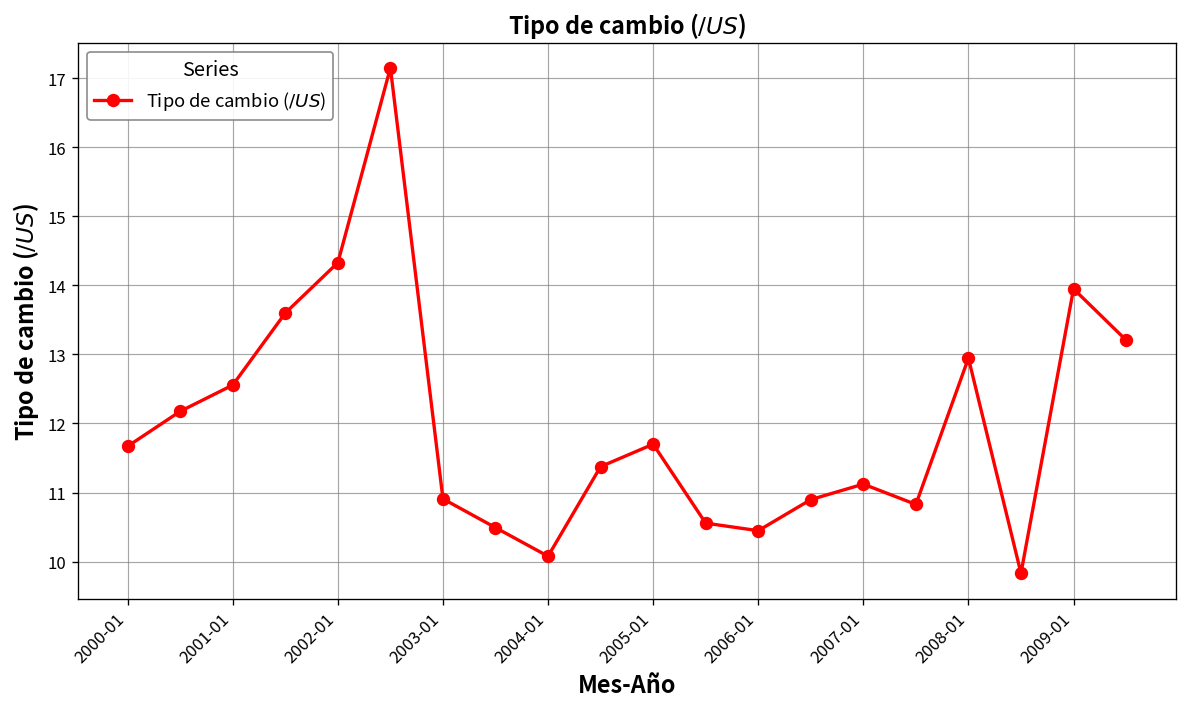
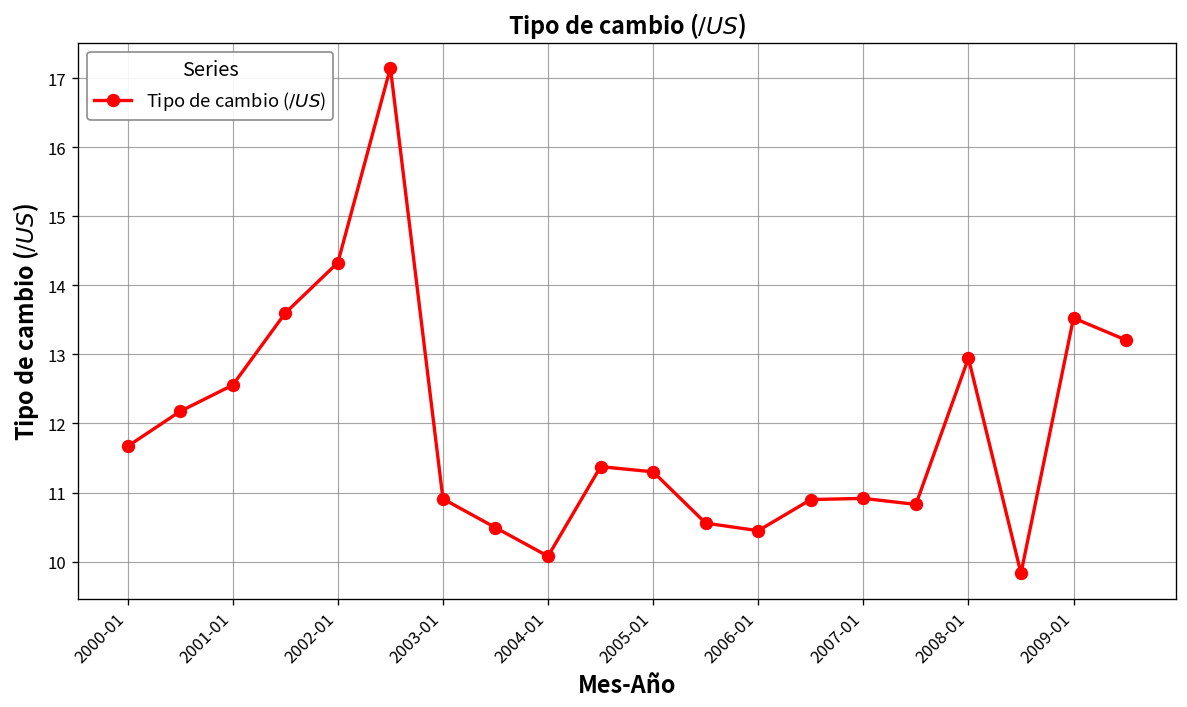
2005-01: 11.7 -> 11.3
2007-01: 11.1 -> 10.9
2009-01: 13.9 -> 13.5
